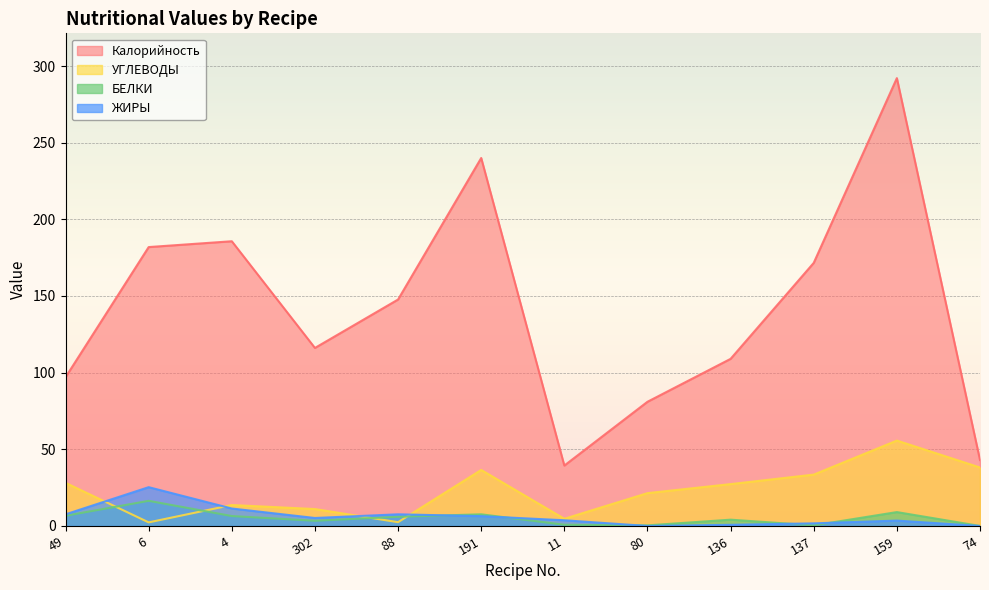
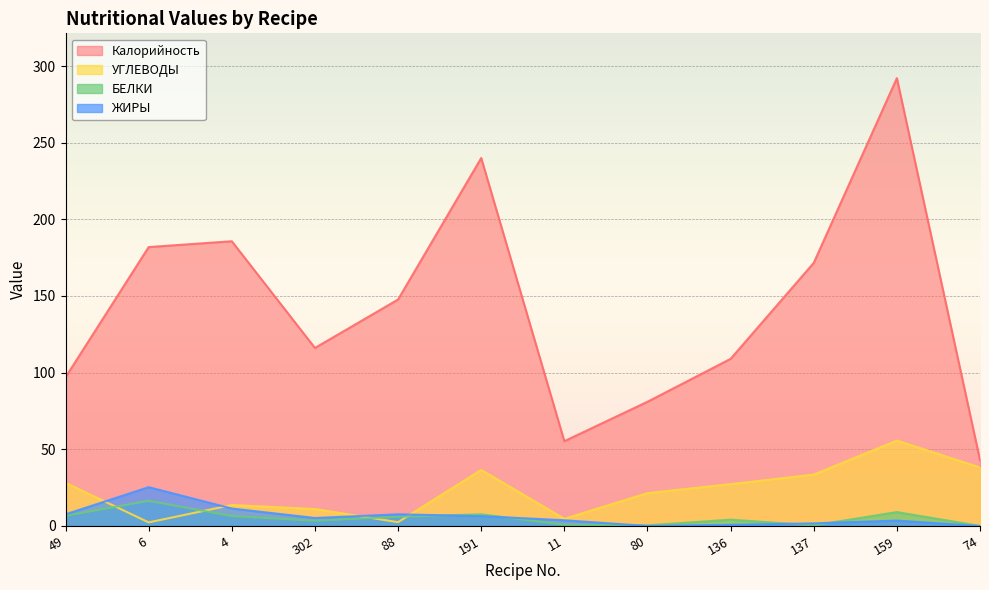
Калорийность, 11: 39 -> 55
